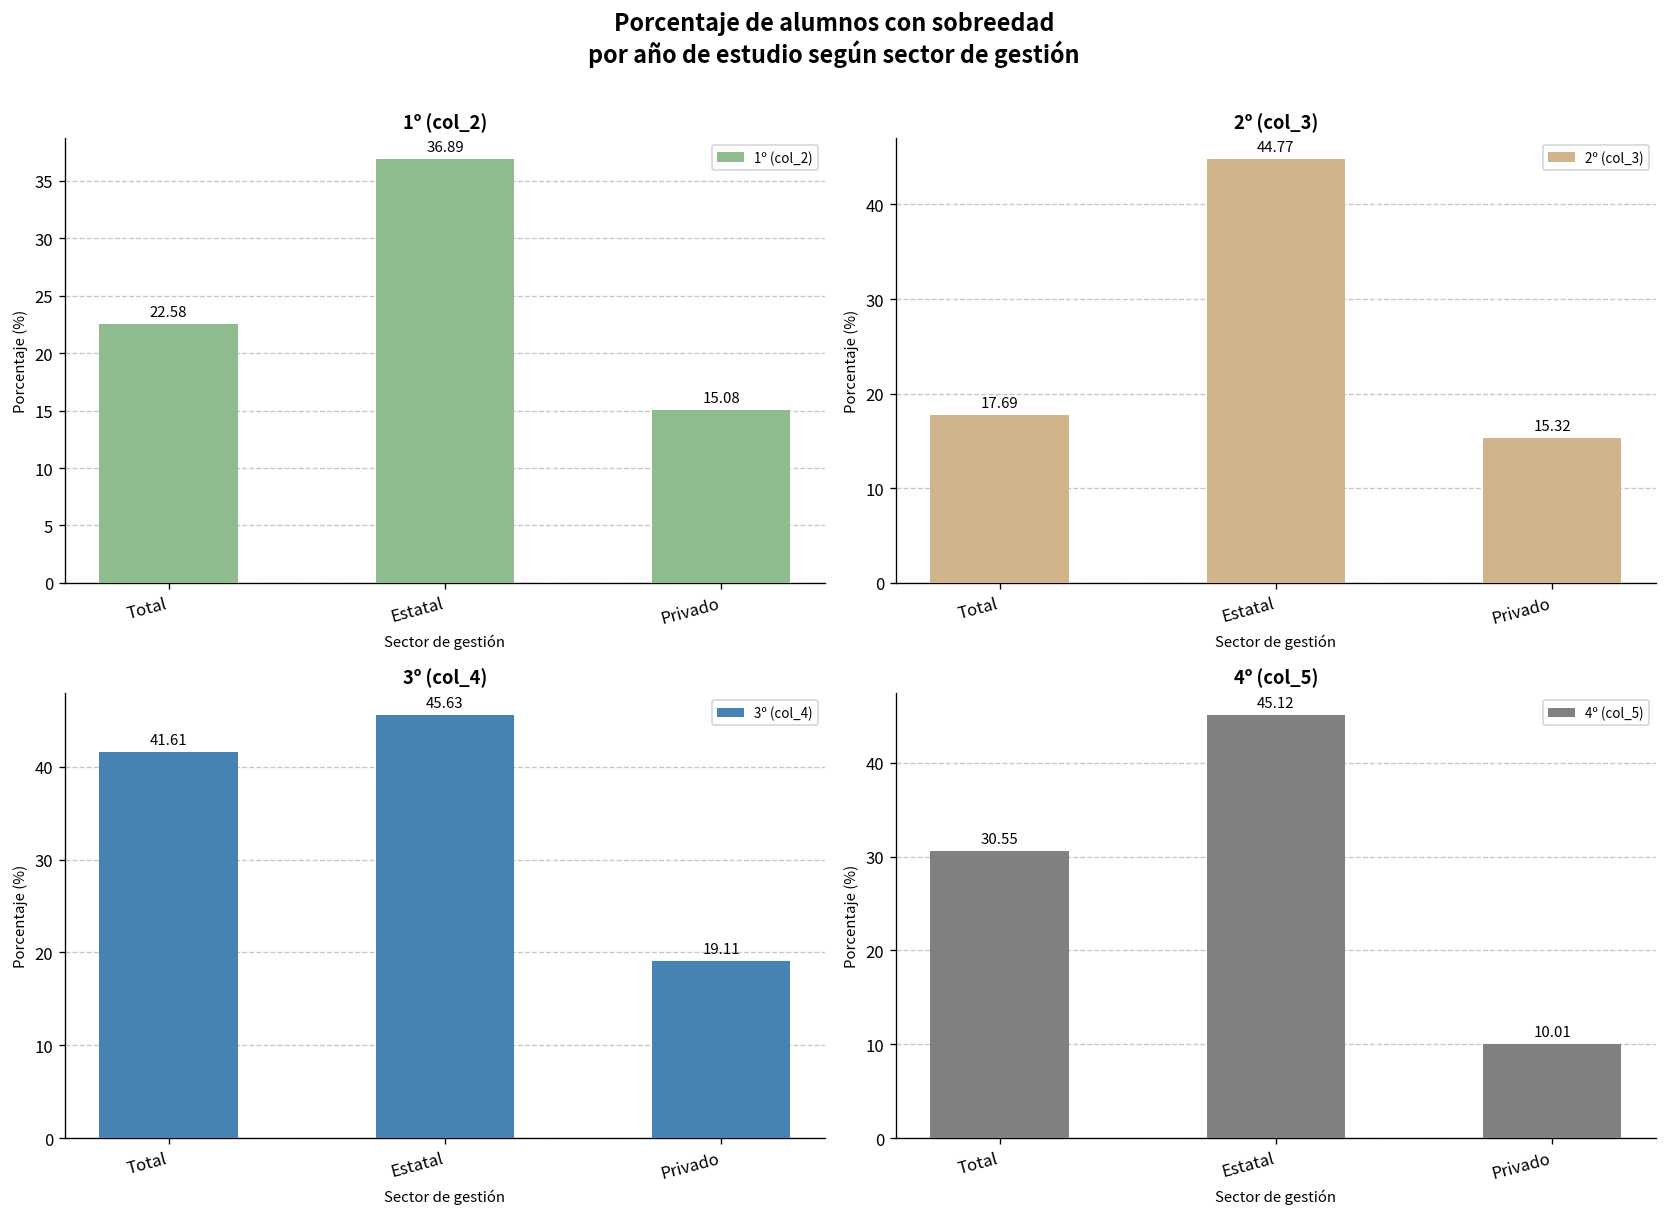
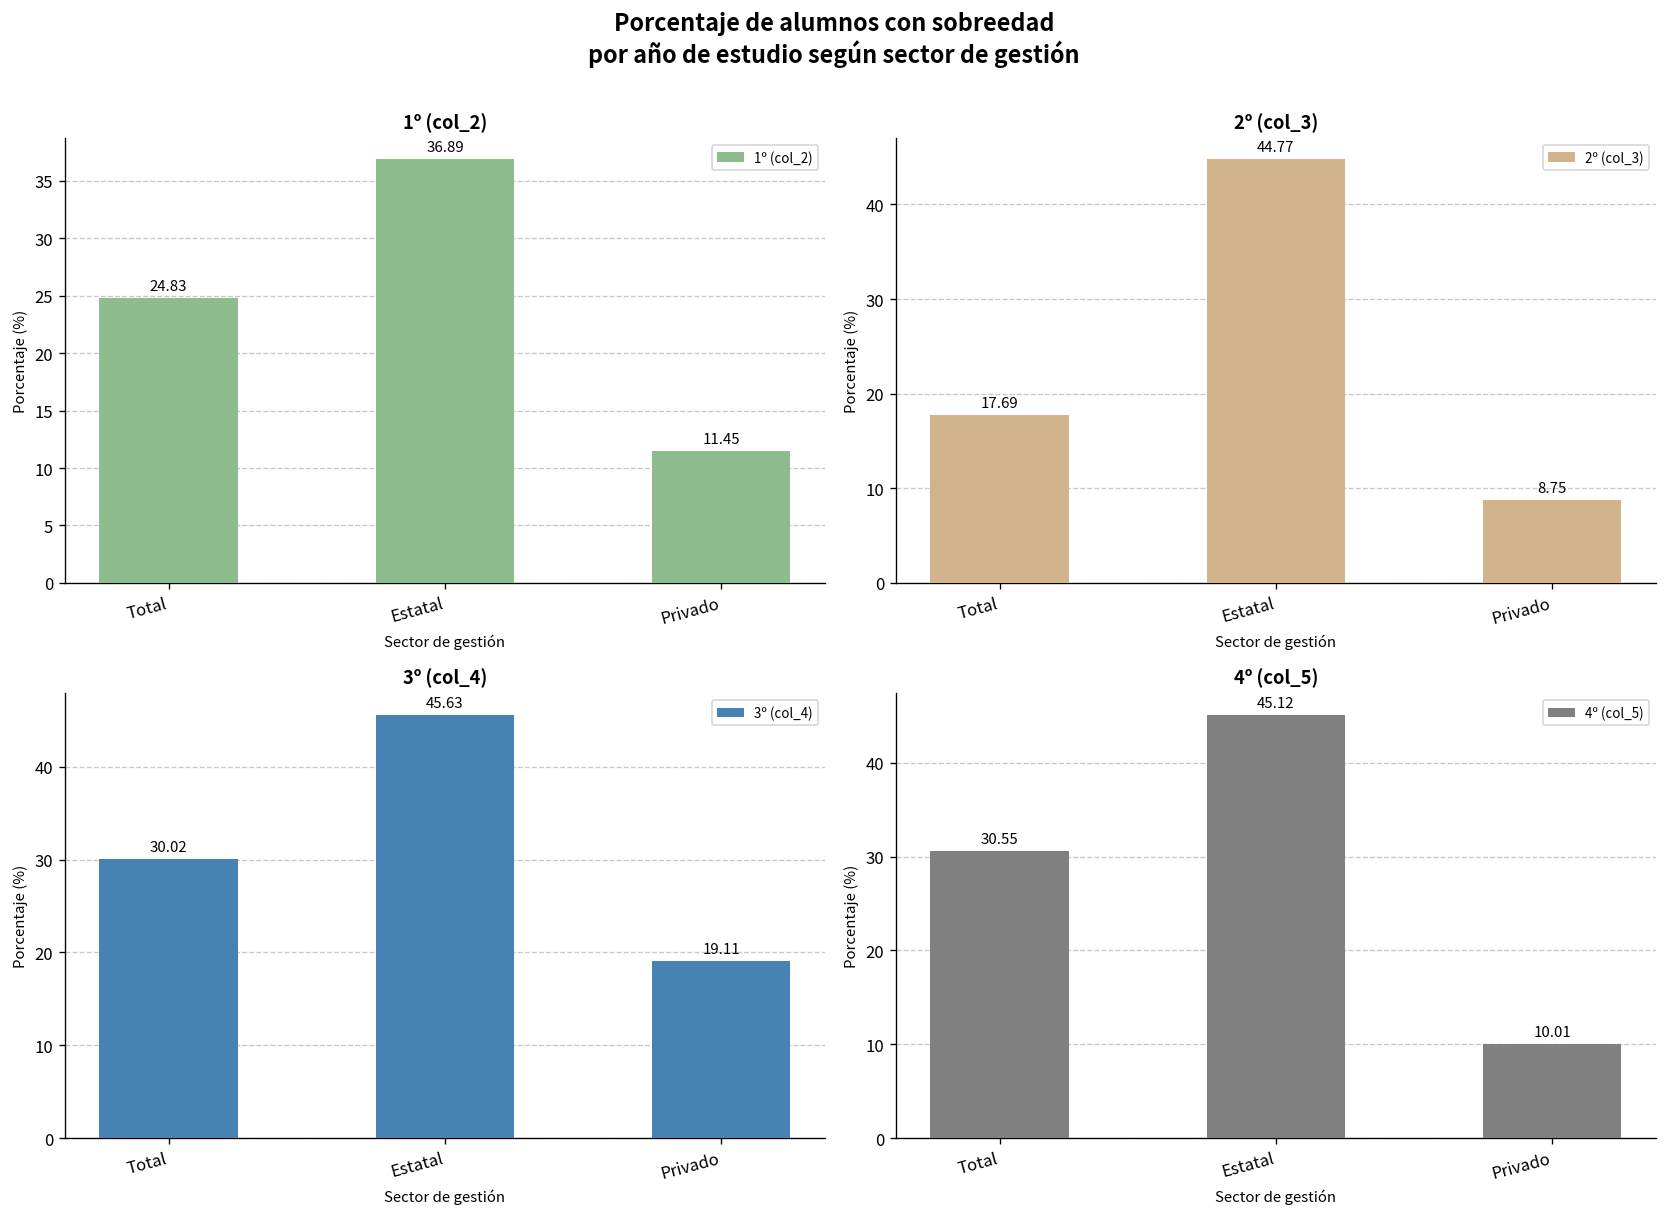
1º (col_2), Total: 22.58 -> 24.83
1º (col_2), Privado: 15.08 -> 11.45
2º (col_3), Privado: 15.32 -> 8.75
3º (col_4), Total: 41.61 -> 30.02
